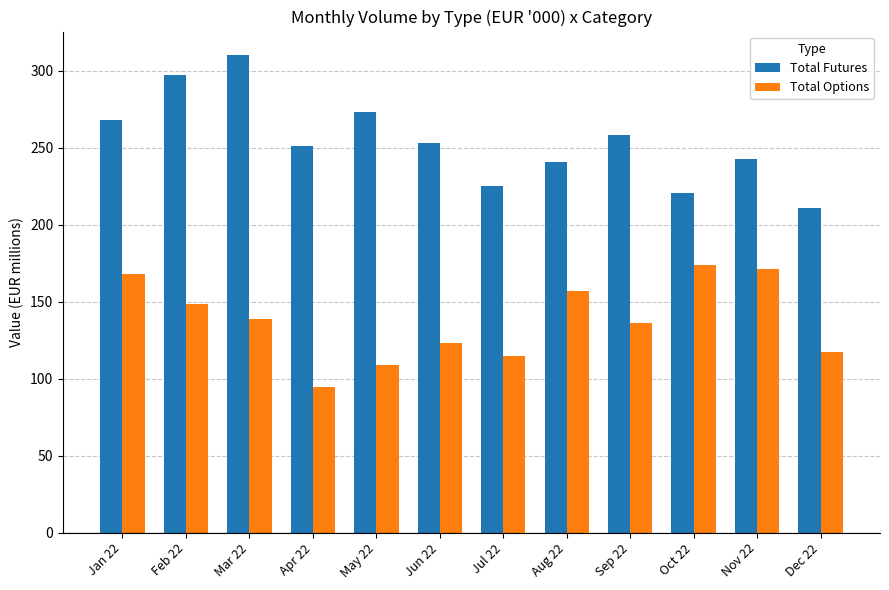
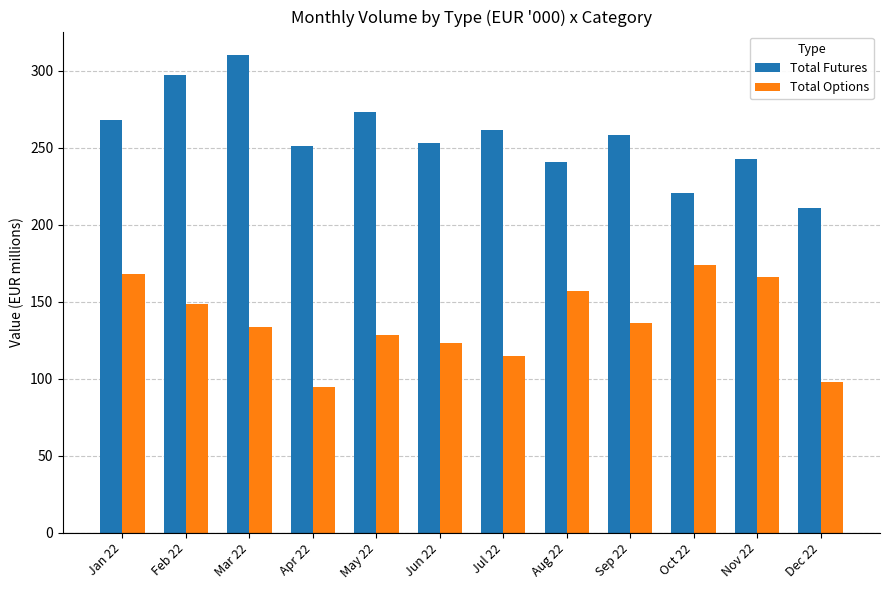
Total Options, Mar 22: 139 -> 134
Total Options, May 22: 109 -> 128
Total Futures, Jul 22: 225 -> 261
Total Options, Nov 22: 171 -> 166
Total Options, Dec 22: 118 -> 98
